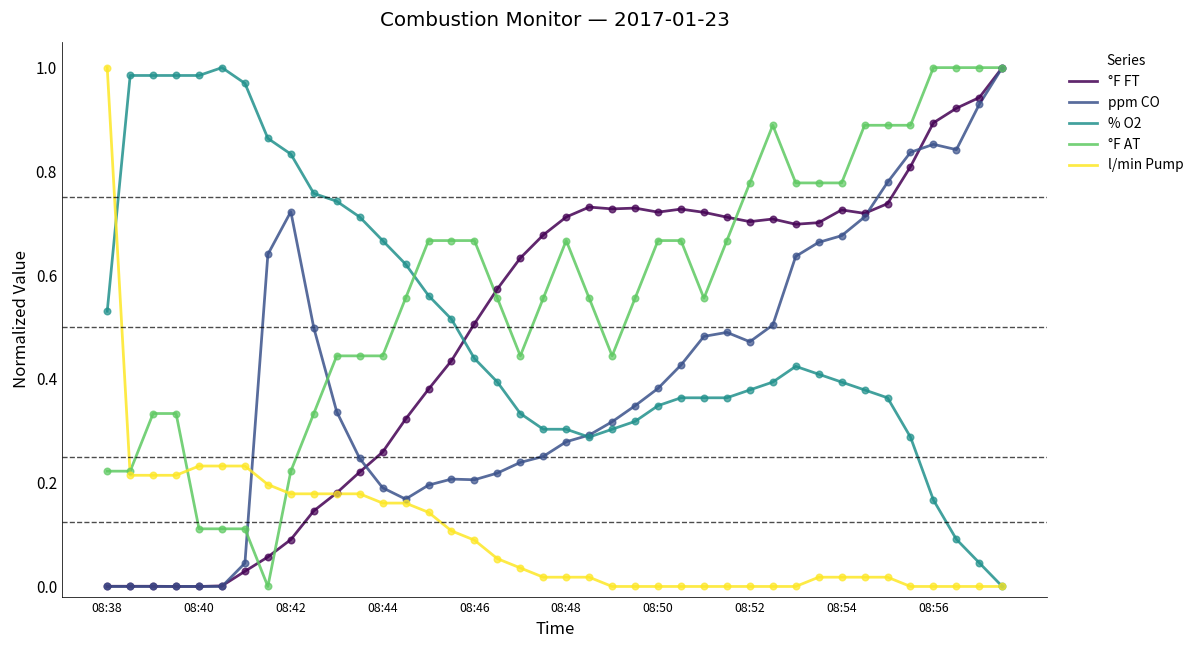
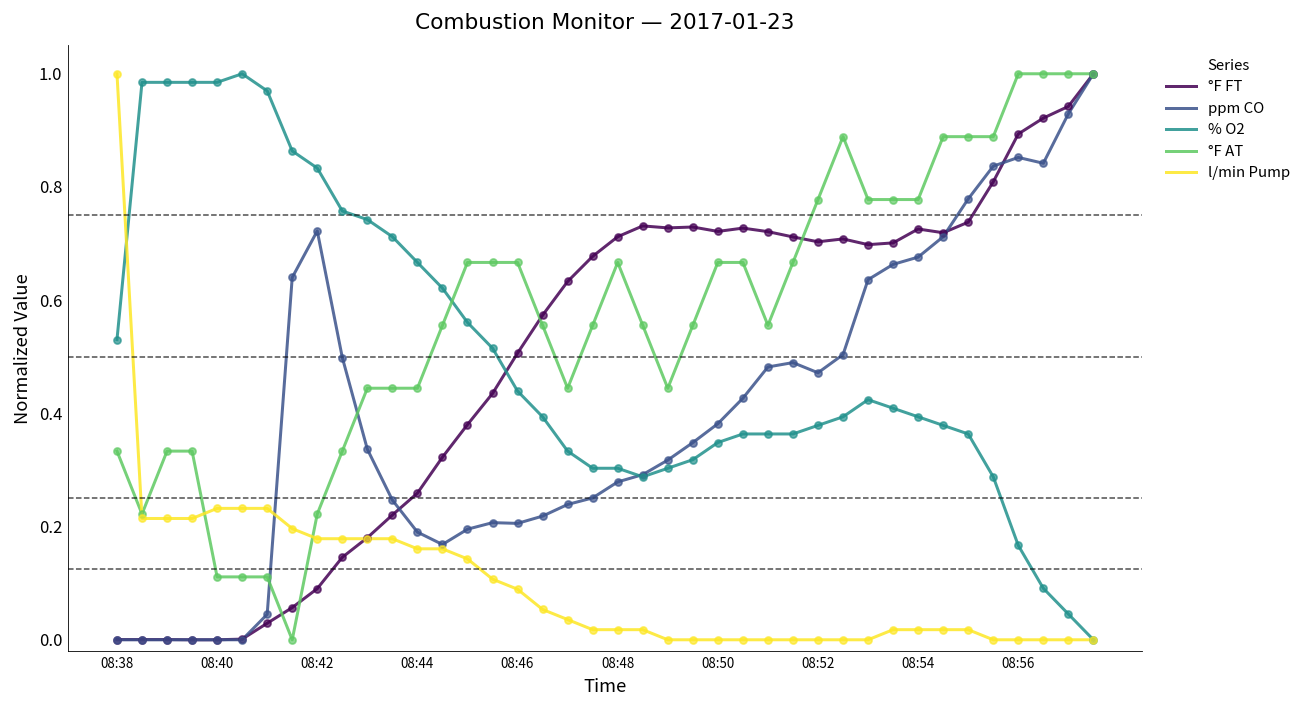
°F AT, 08:38: 0.22 -> 0.33
